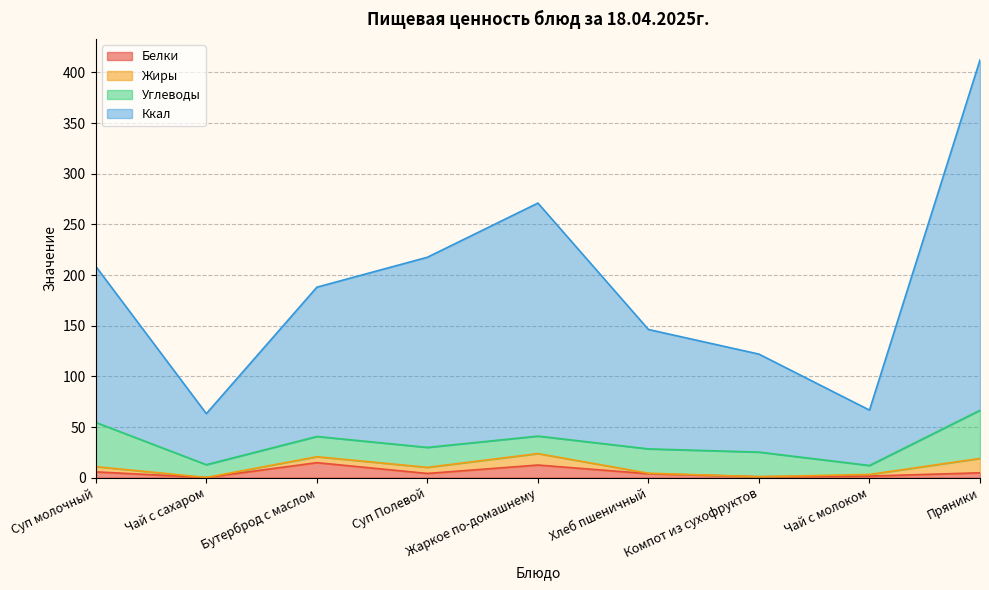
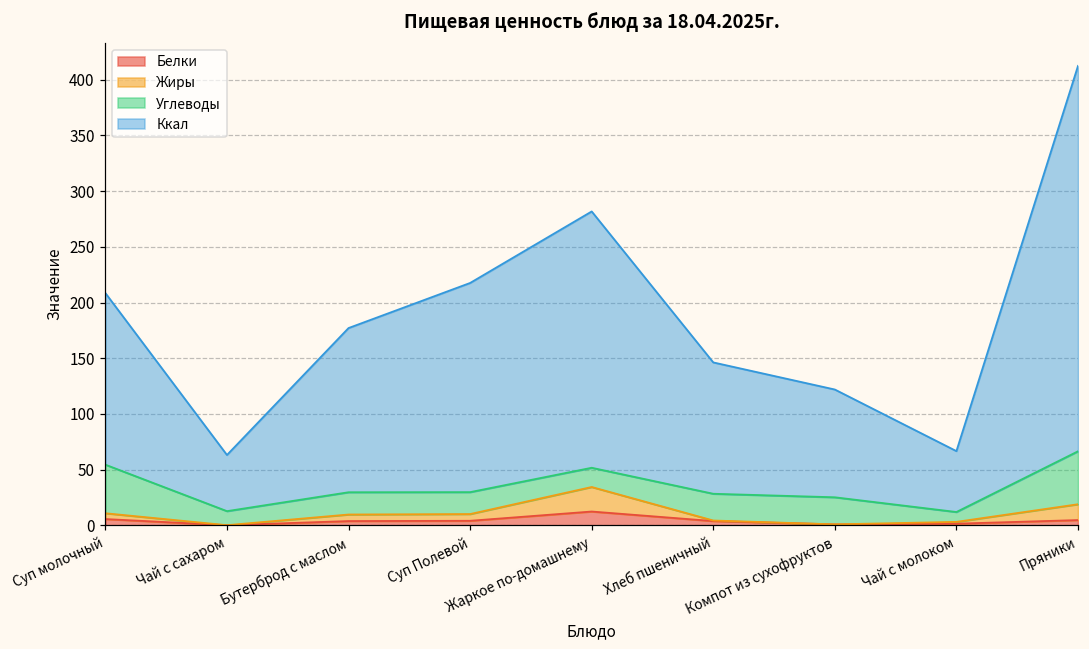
Белки, Бутерброд с маслом: 15 -> 4
Жиры, Жаркое по-домашнему: 11 -> 22
